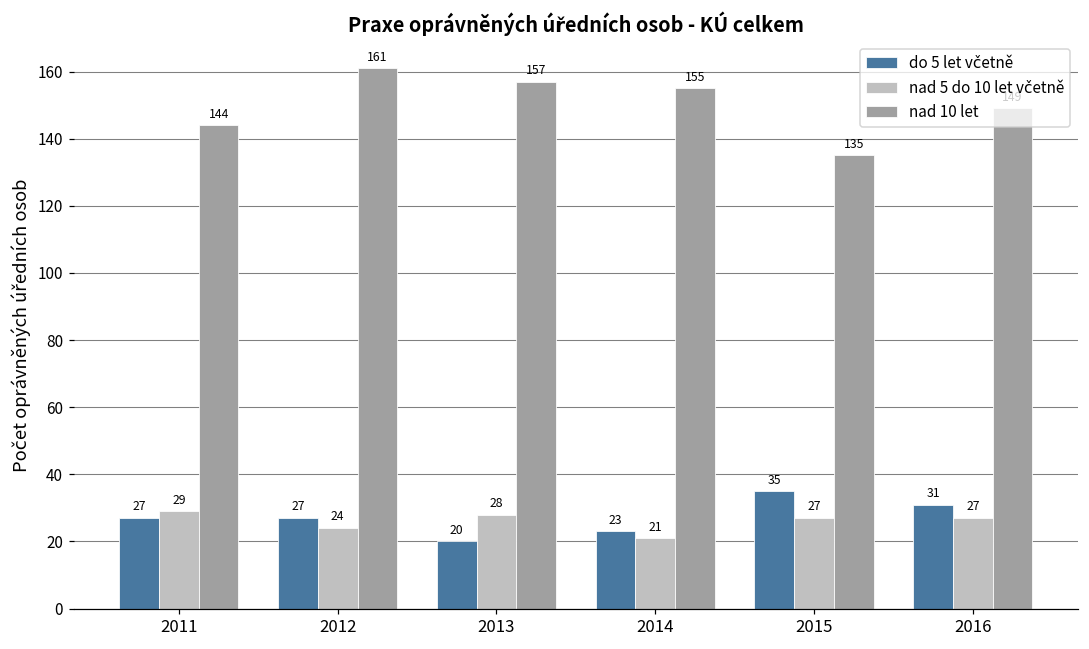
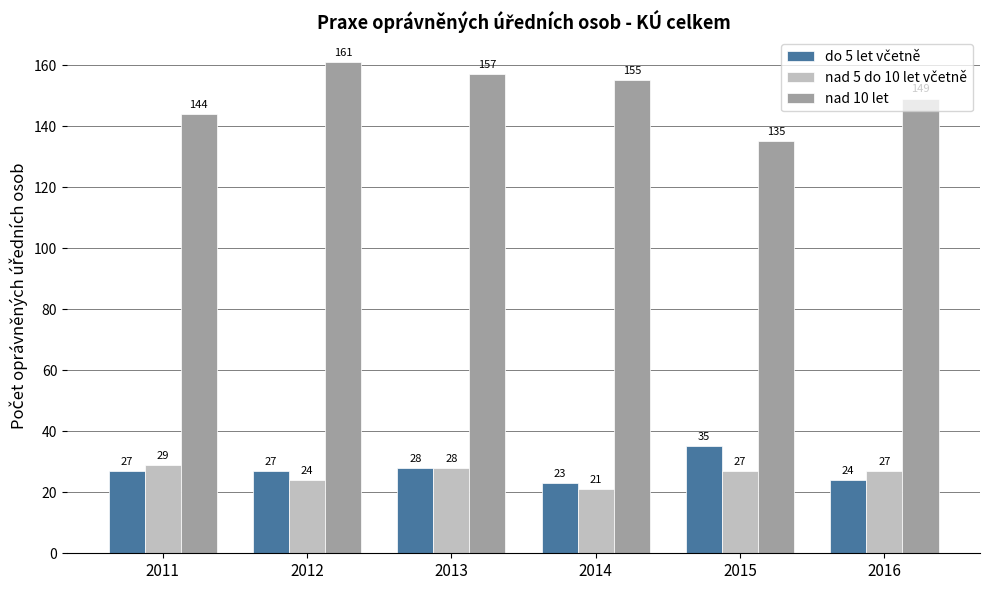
do 5 let včetně, 2013: 20 -> 28
do 5 let včetně, 2016: 31 -> 24
